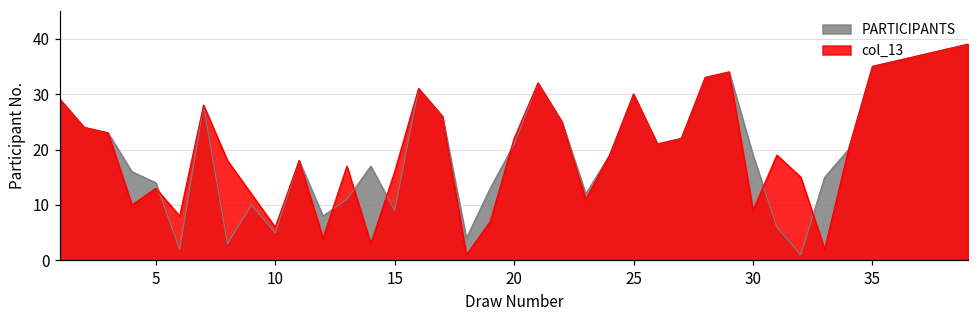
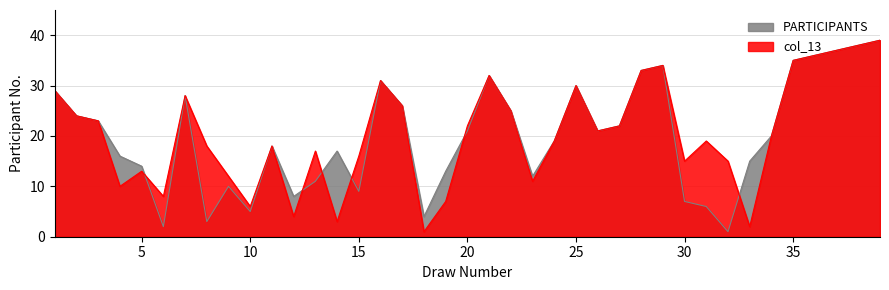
PARTICIPANTS, 30: 19 -> 7
col_13, 30: 9 -> 15
